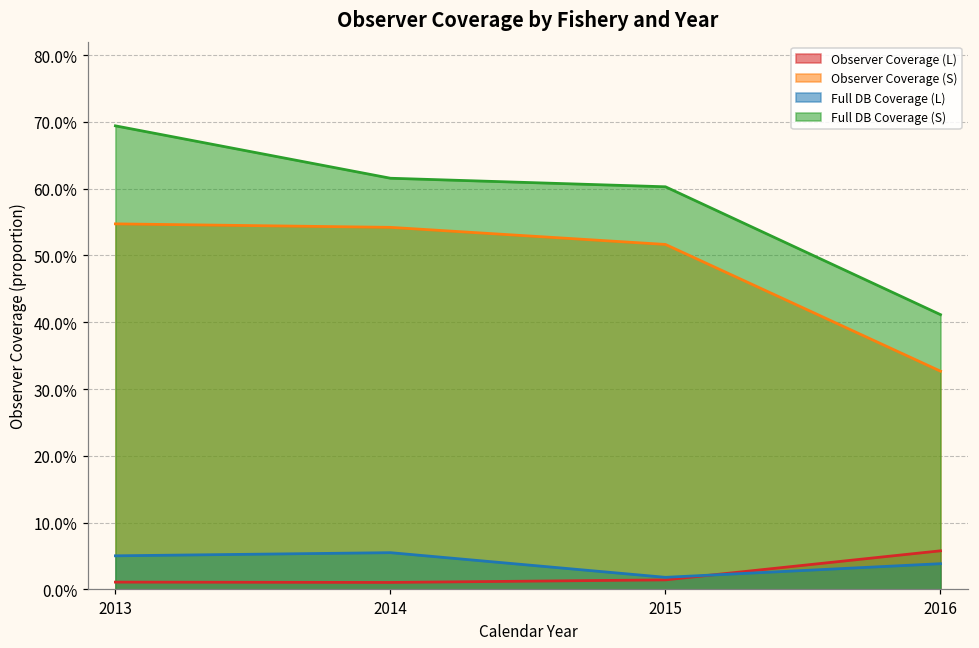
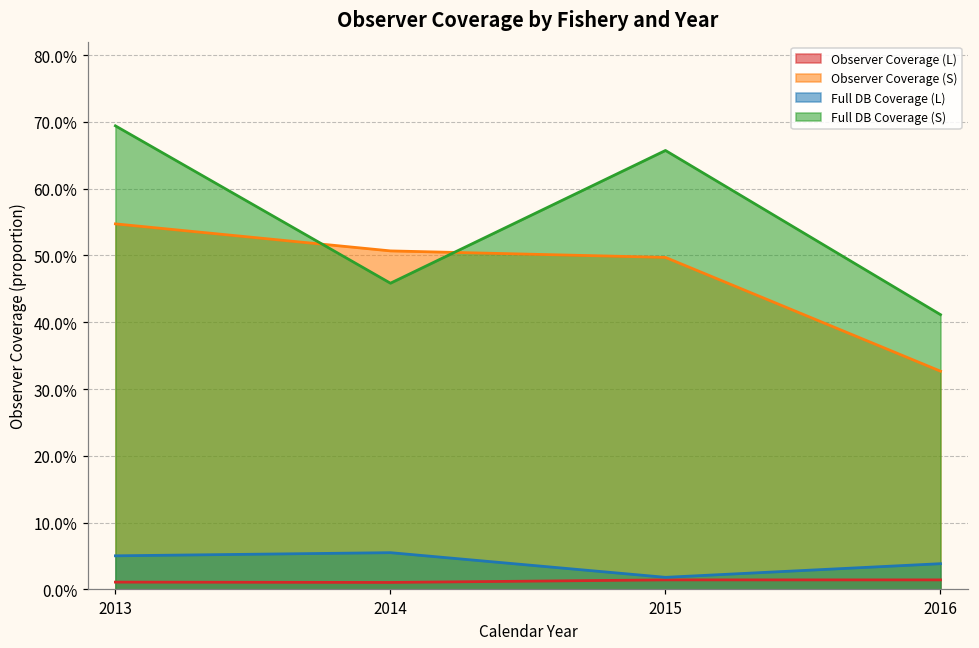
Observer Coverage (S), 2014: 54% -> 51%
Full DB Coverage (S), 2014: 62% -> 46%
Observer Coverage (S), 2015: 52% -> 50%
Full DB Coverage (S), 2015: 60% -> 66%
Observer Coverage (L), 2016: 6% -> 1%
